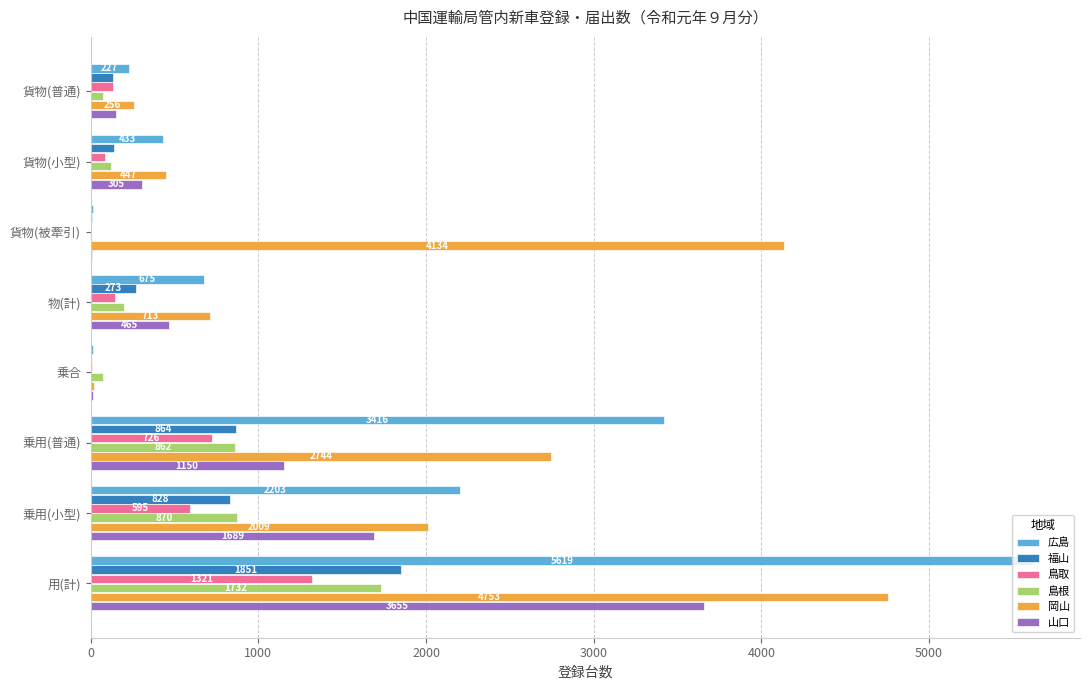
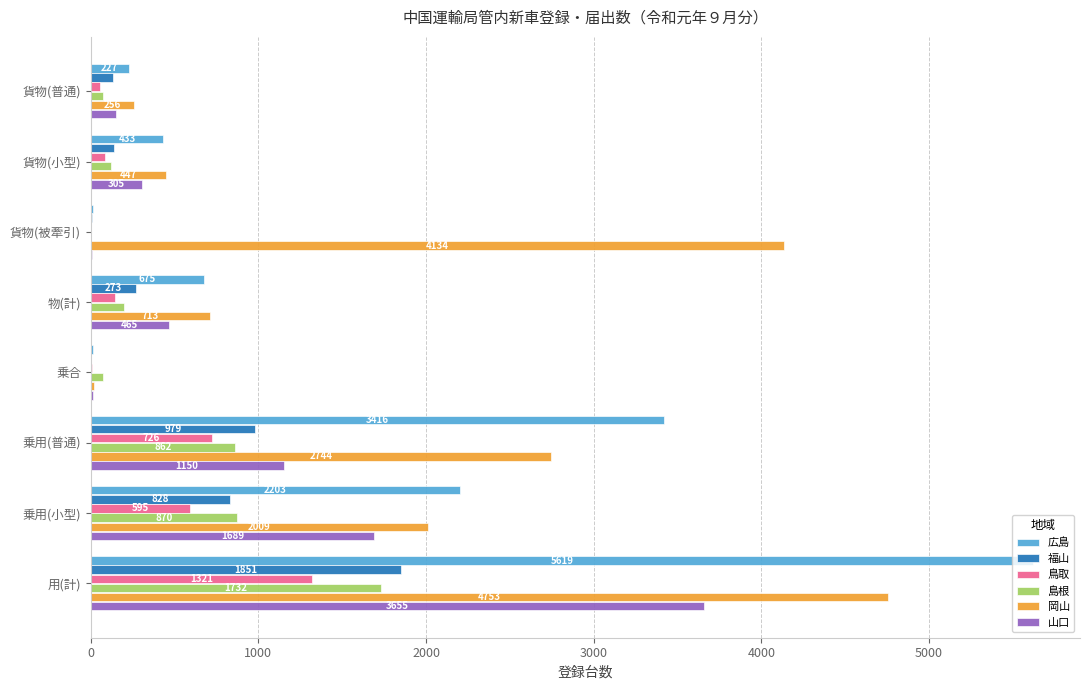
鳥取, 貨物(普通): 130 -> 60
福山, 乗用(普通): 864 -> 979
